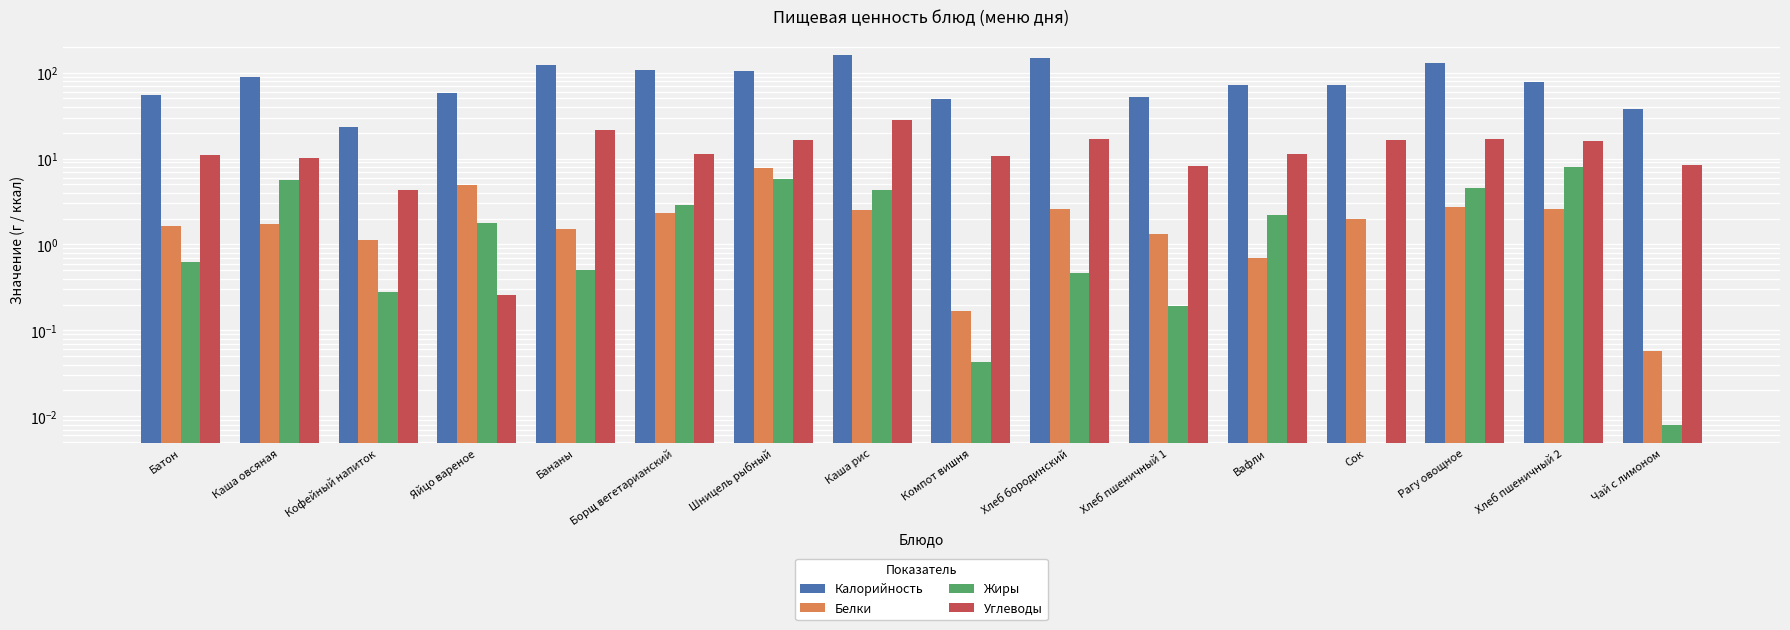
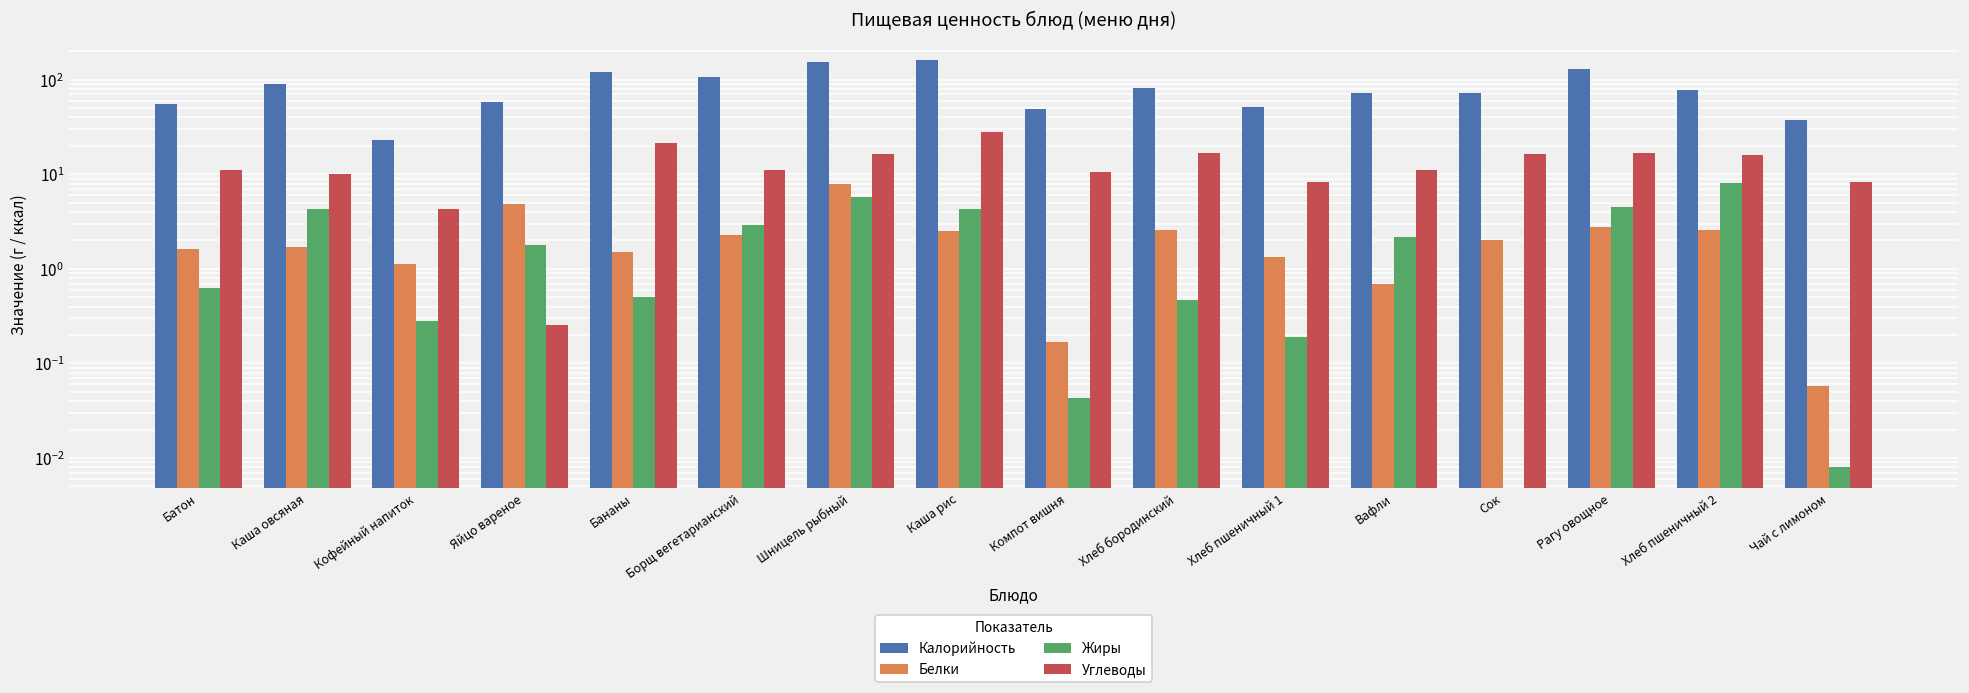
Жиры, Каша овсяная: 6 -> 4
Калорийность, Шницель рыбный: 100 -> 150
Калорийность, Хлеб бородинский: 150 -> 80
